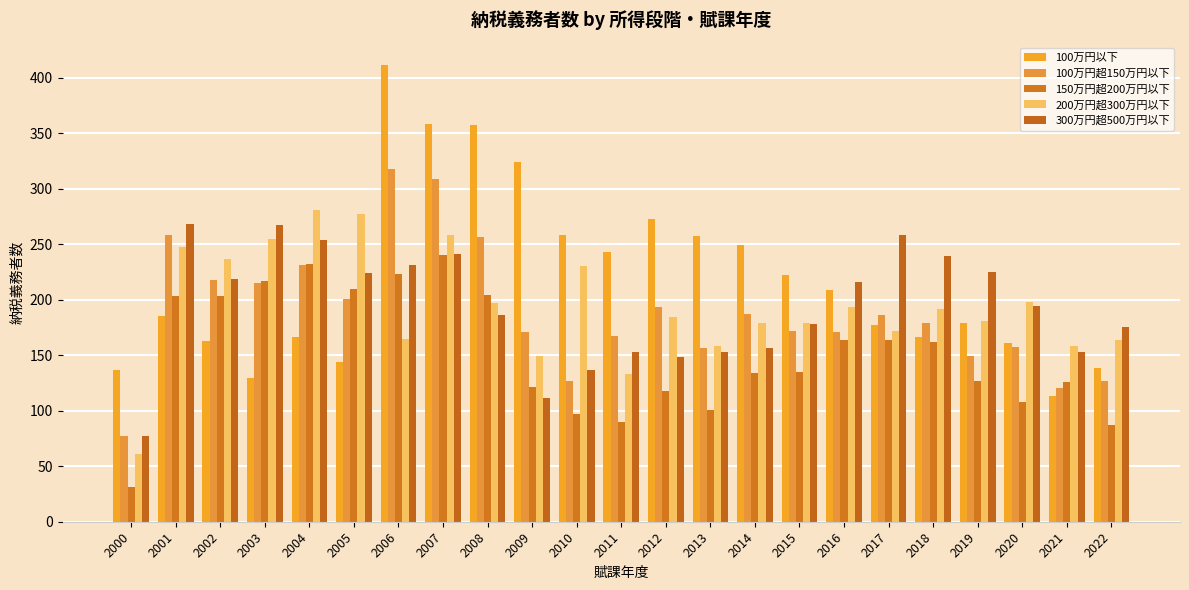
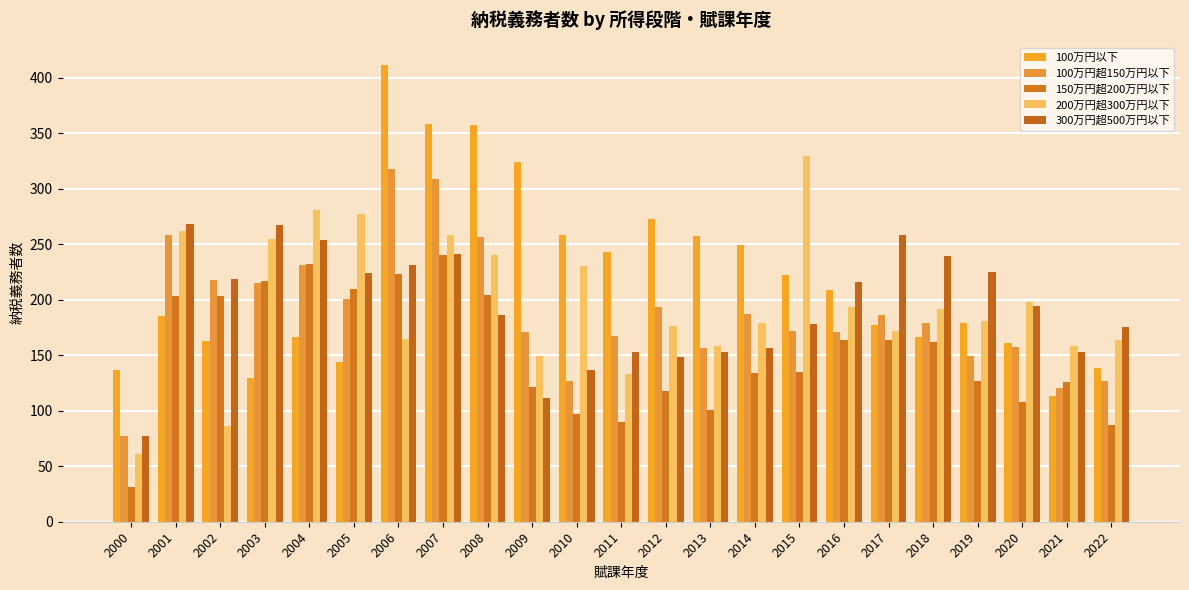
200万円超300万円以下, 2001: 247 -> 262
200万円超300万円以下, 2002: 237 -> 86
200万円超300万円以下, 2008: 197 -> 240
200万円超300万円以下, 2012: 184 -> 176
200万円超300万円以下, 2015: 179 -> 329
